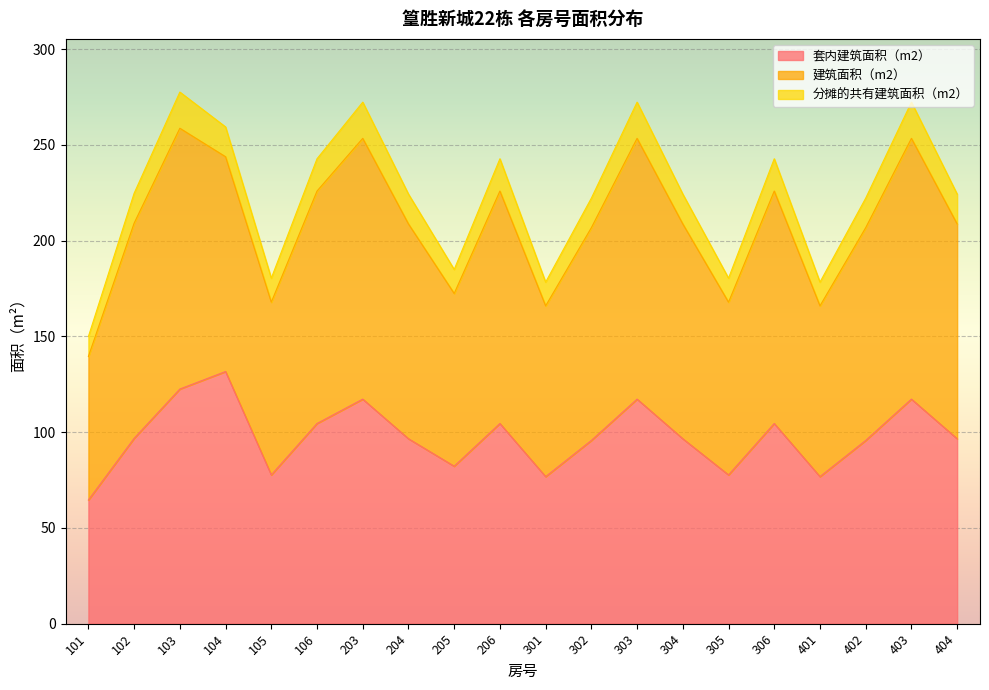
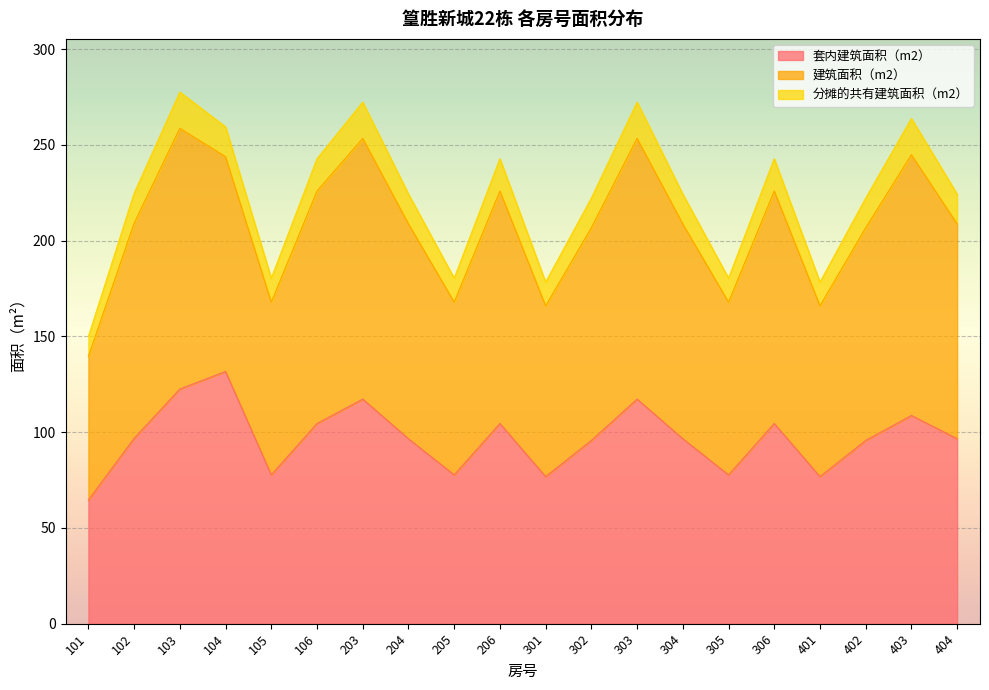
套内建筑面积（m2）, 205: 82 -> 78
套内建筑面积（m2）, 403: 117 -> 109
